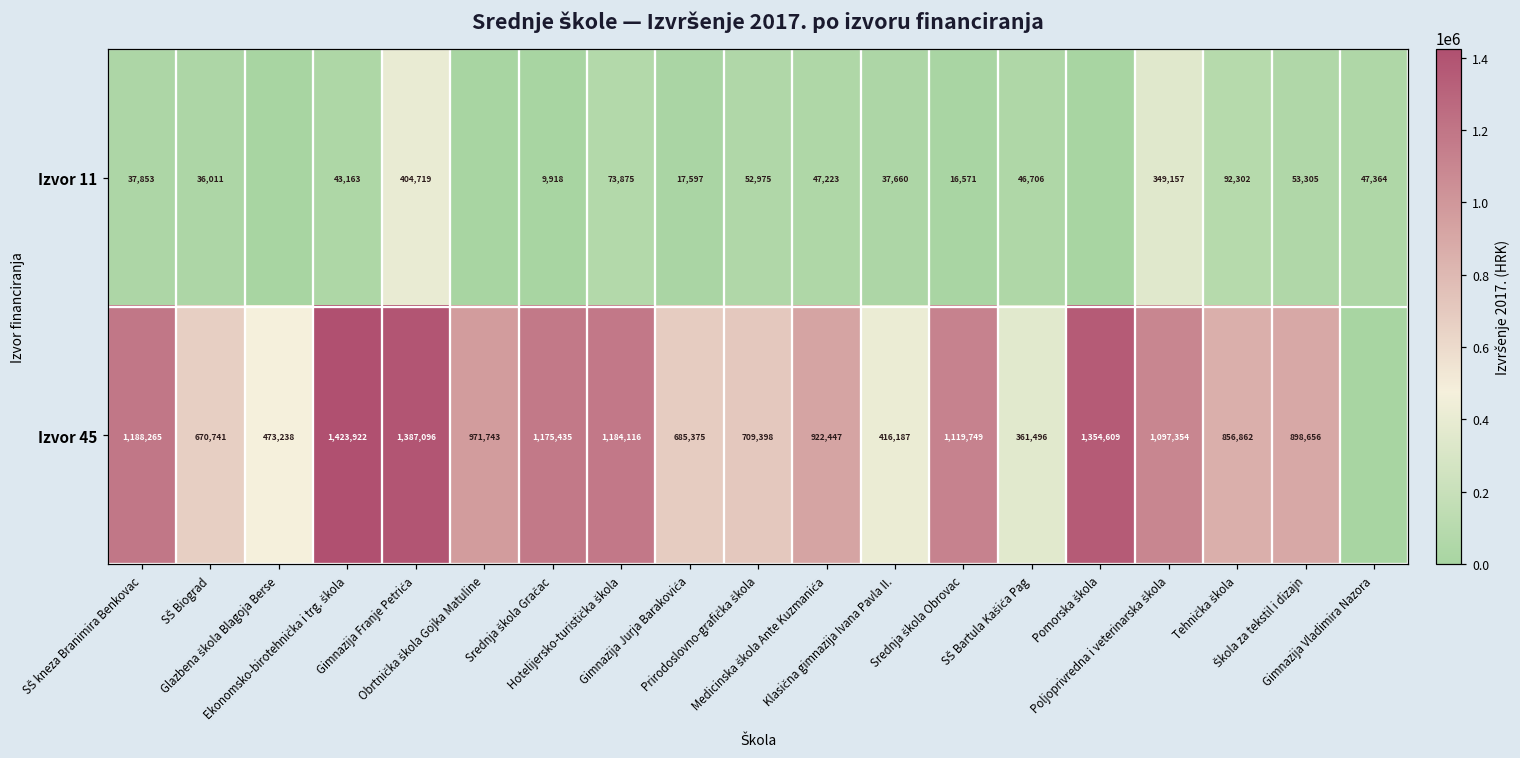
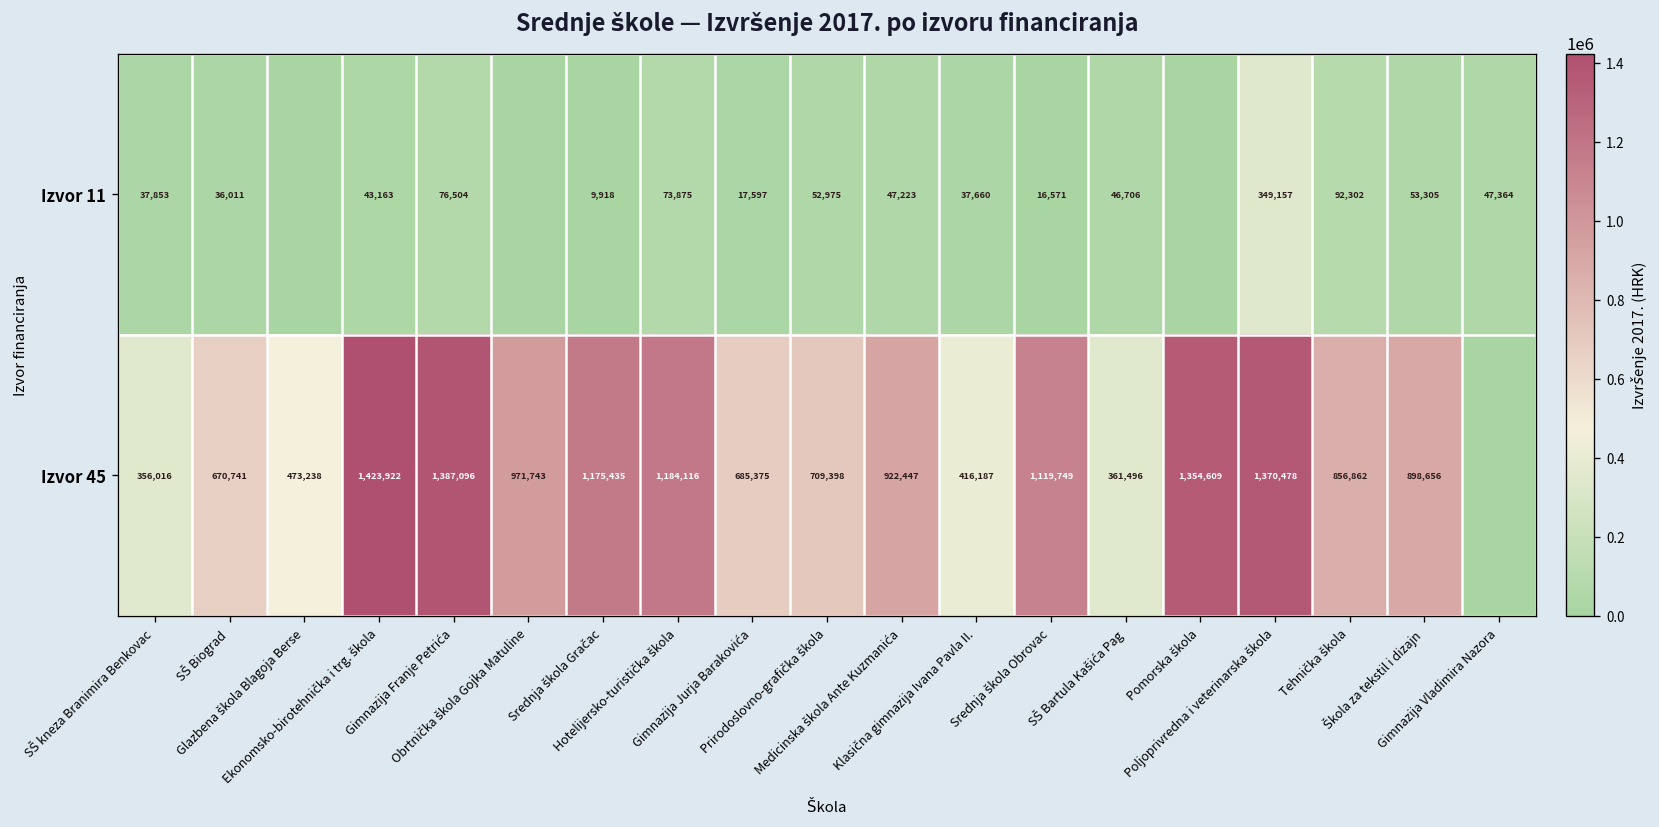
Izvor 11, Gimnazija Franje Petrića: 404,719 -> 76,504
Izvor 45, SŠ kneza Branimira Benkovac: 1,188,265 -> 356,016
Izvor 45, Poljoprivredna i veterinarska škola: 1,097,354 -> 1,370,478
